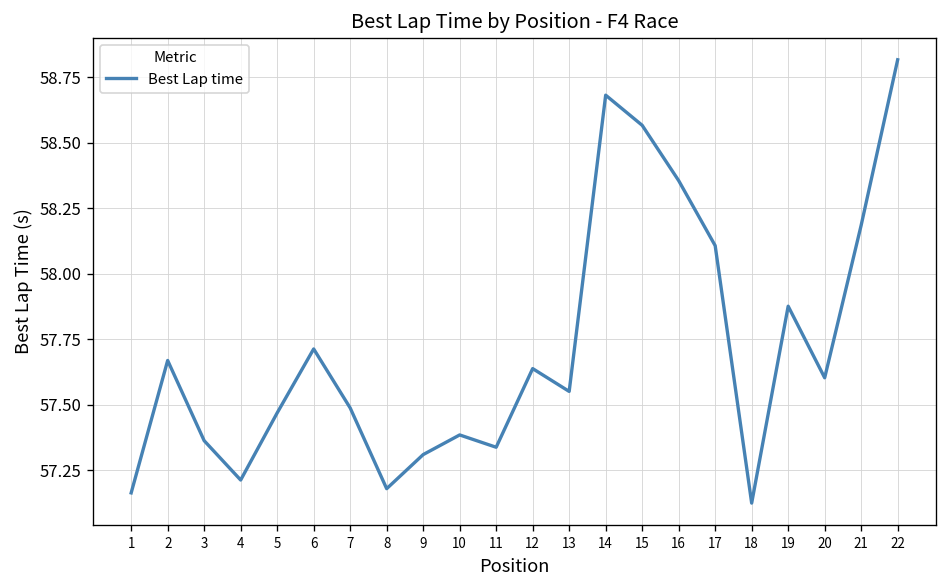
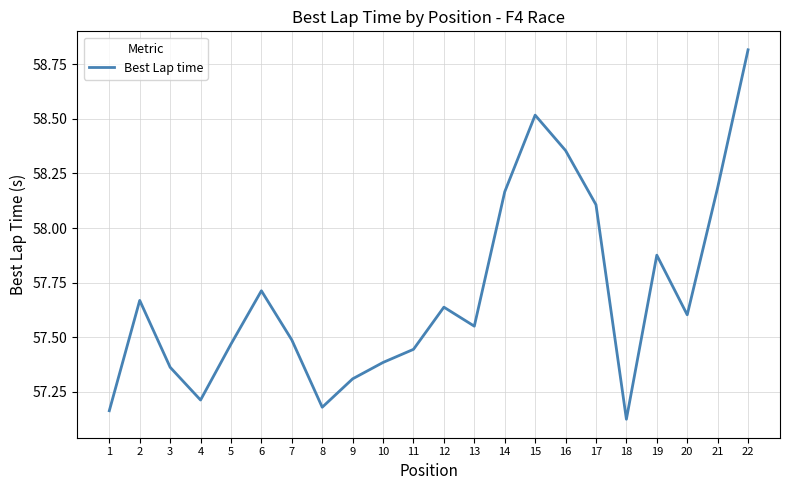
11: 57.34 -> 57.45
14: 58.68 -> 58.17
15: 58.57 -> 58.52
